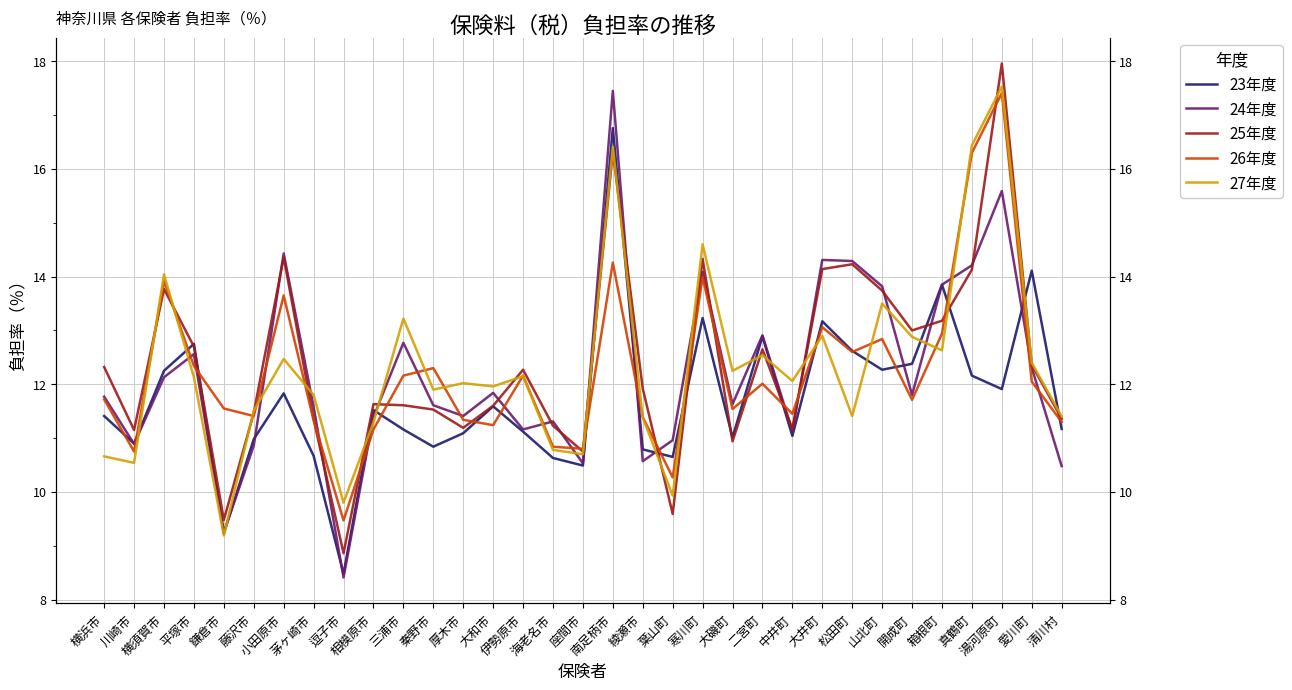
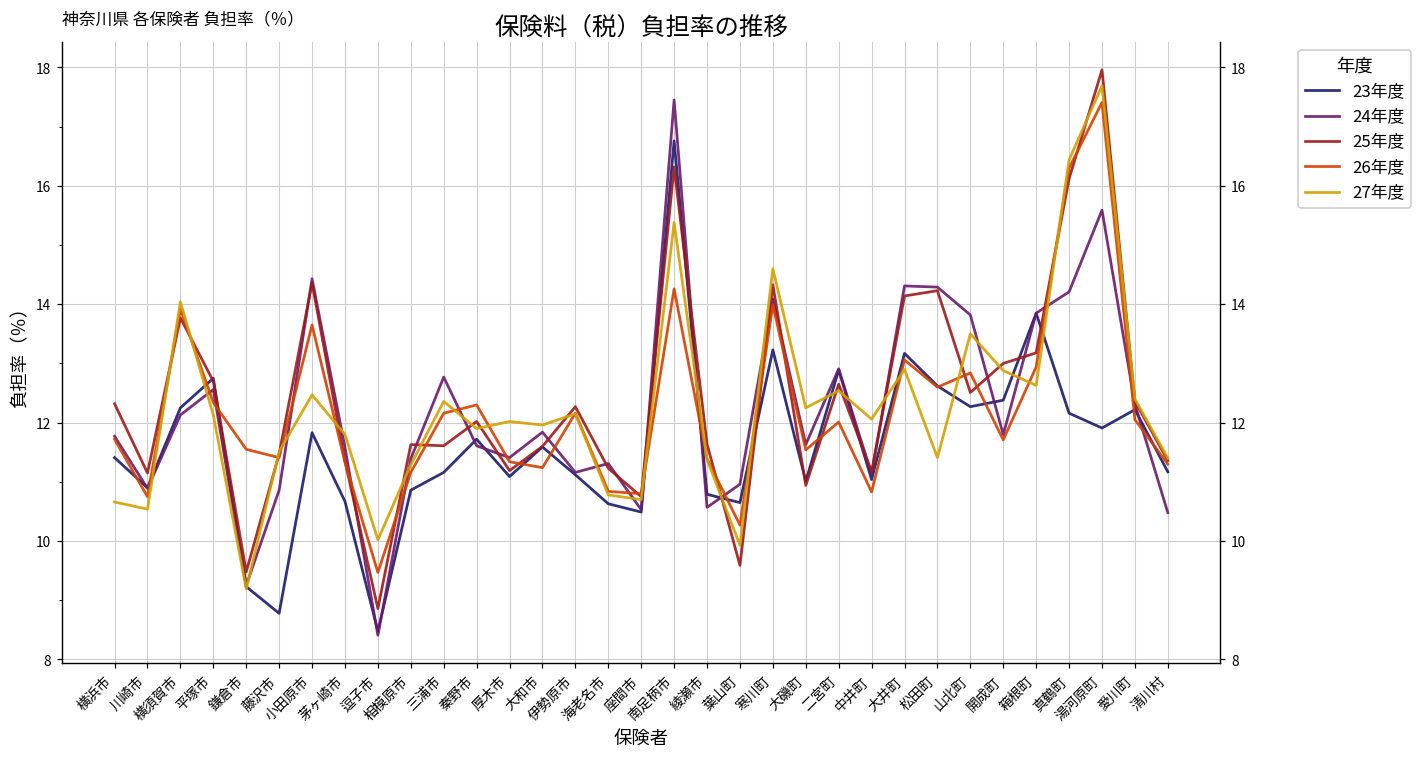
23年度, 藤沢市: 11.0 -> 8.8
27年度, 逗子市: 9.8 -> 10.0
23年度, 相模原市: 11.5 -> 10.9
27年度, 三浦市: 13.2 -> 12.4
23年度, 秦野市: 10.8 -> 11.7
25年度, 秦野市: 11.5 -> 12.0
27年度, 南足柄市: 16.4 -> 15.4
25年度, 綾瀬市: 11.9 -> 11.6
26年度, 中井町: 11.5 -> 10.8
25年度, 山北町: 13.7 -> 12.5
25年度, 真鶴町: 14.1 -> 16.1
27年度, 湯河原町: 17.5 -> 17.7
23年度, 愛川町: 14.1 -> 12.2
